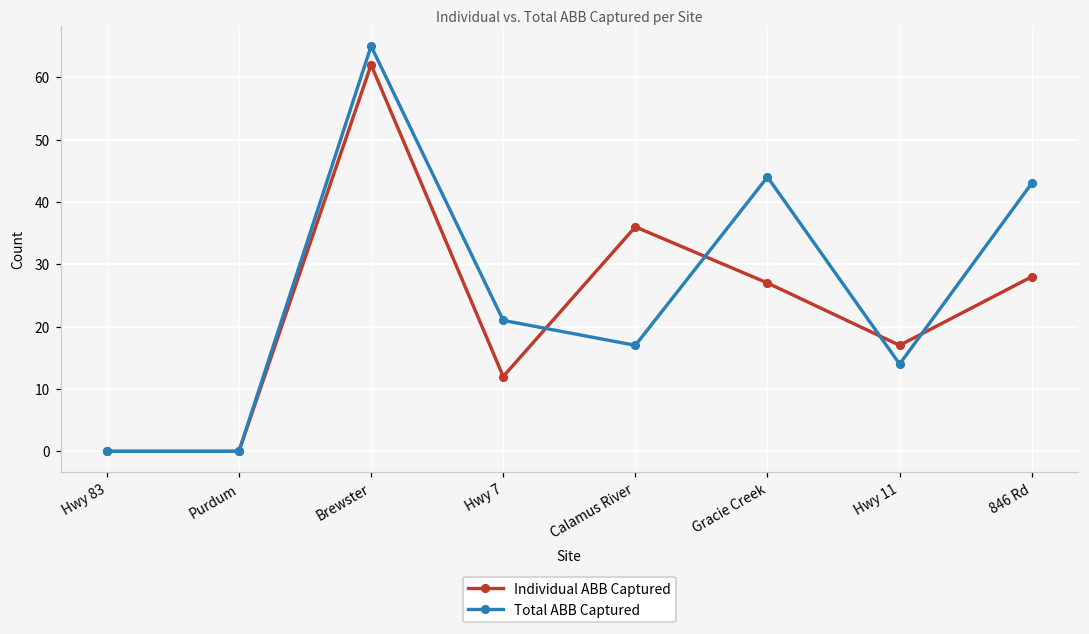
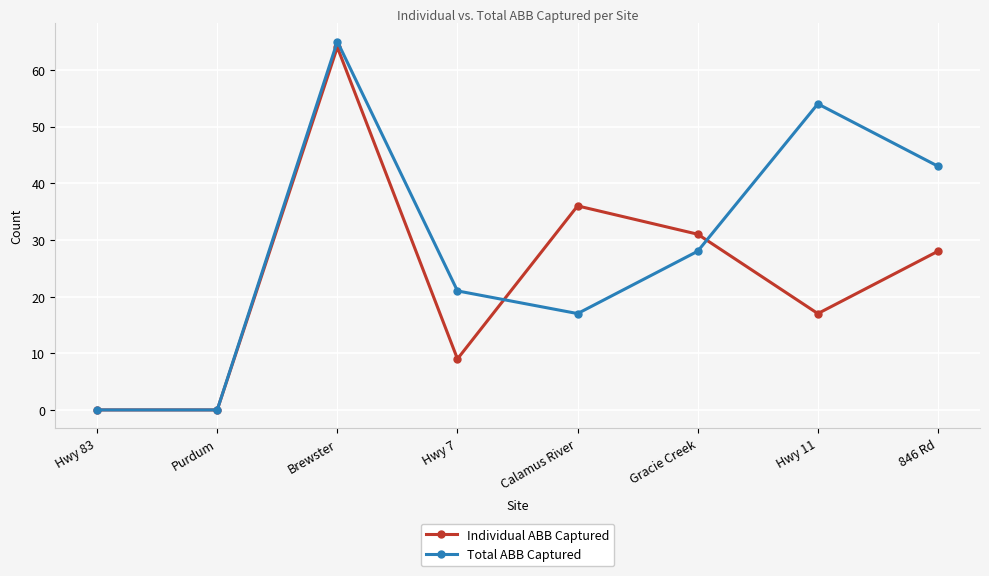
Individual ABB Captured, Brewster: 62 -> 64
Individual ABB Captured, Hwy 7: 12 -> 9
Individual ABB Captured, Gracie Creek: 27 -> 31
Total ABB Captured, Gracie Creek: 44 -> 28
Total ABB Captured, Hwy 11: 14 -> 54
